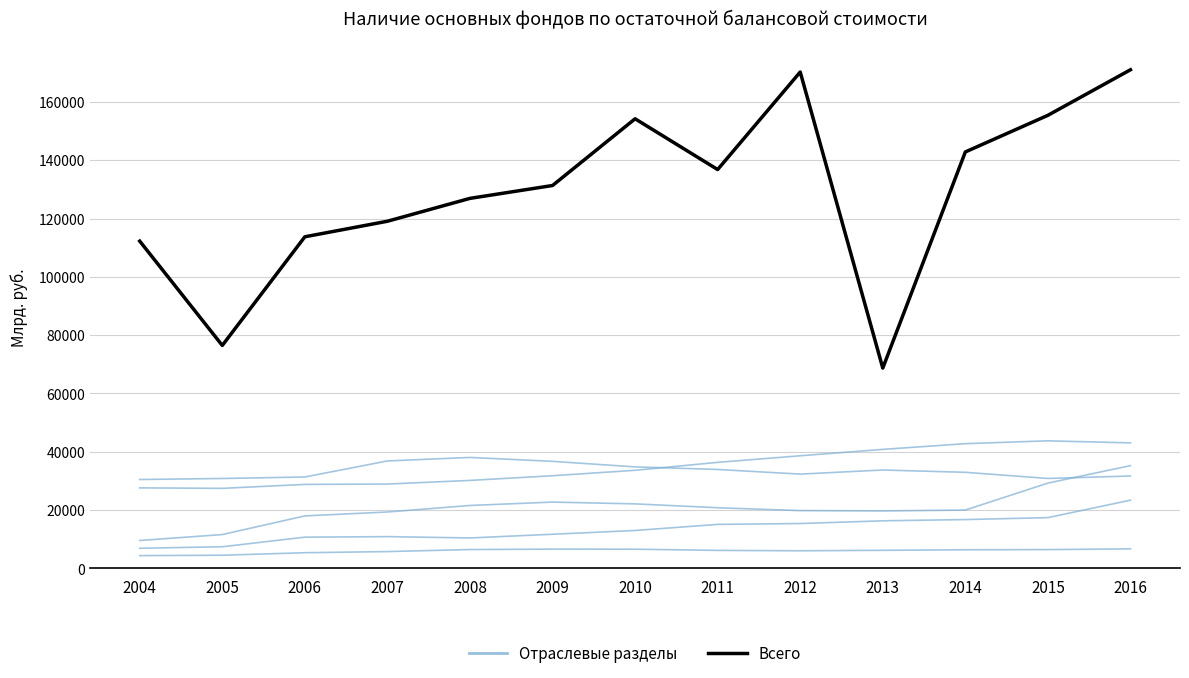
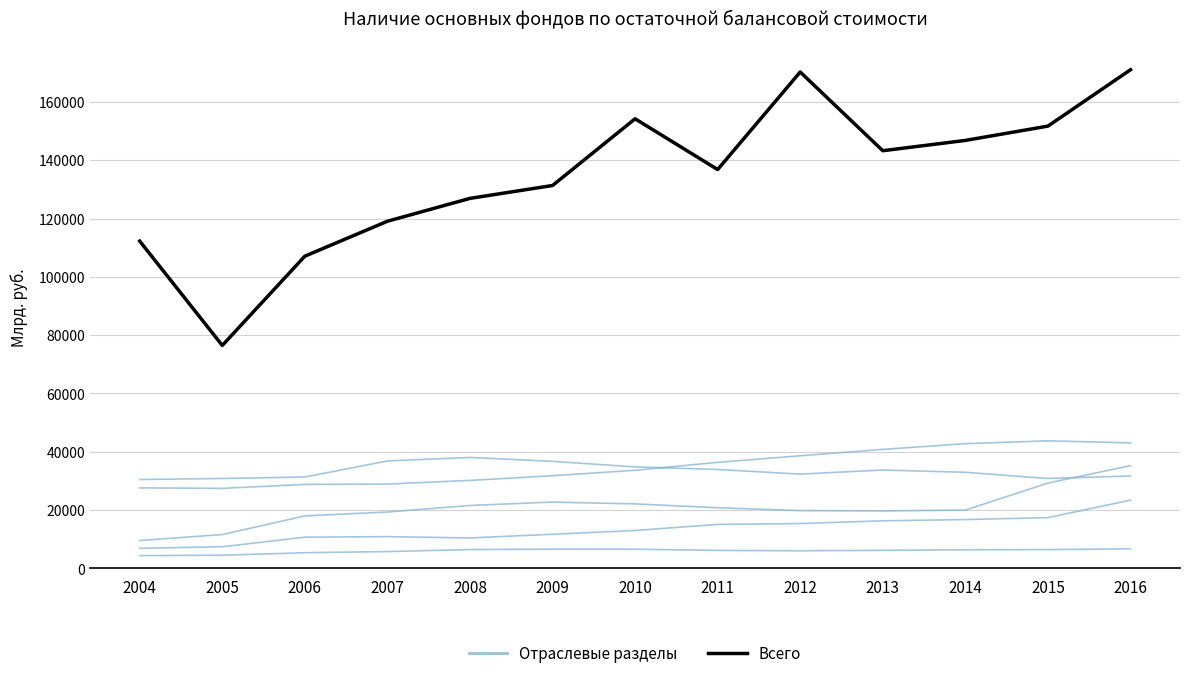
Всего, 2006: 114000 -> 107000
Всего, 2013: 69000 -> 143000
Всего, 2014: 143000 -> 147000
Всего, 2015: 155000 -> 152000
